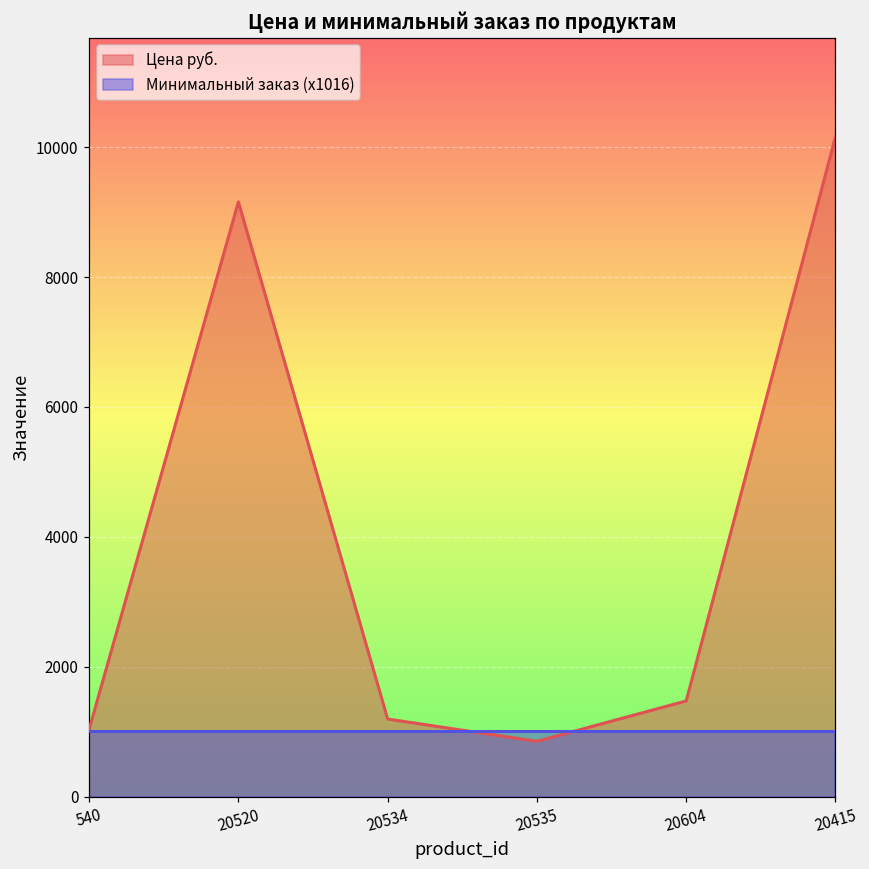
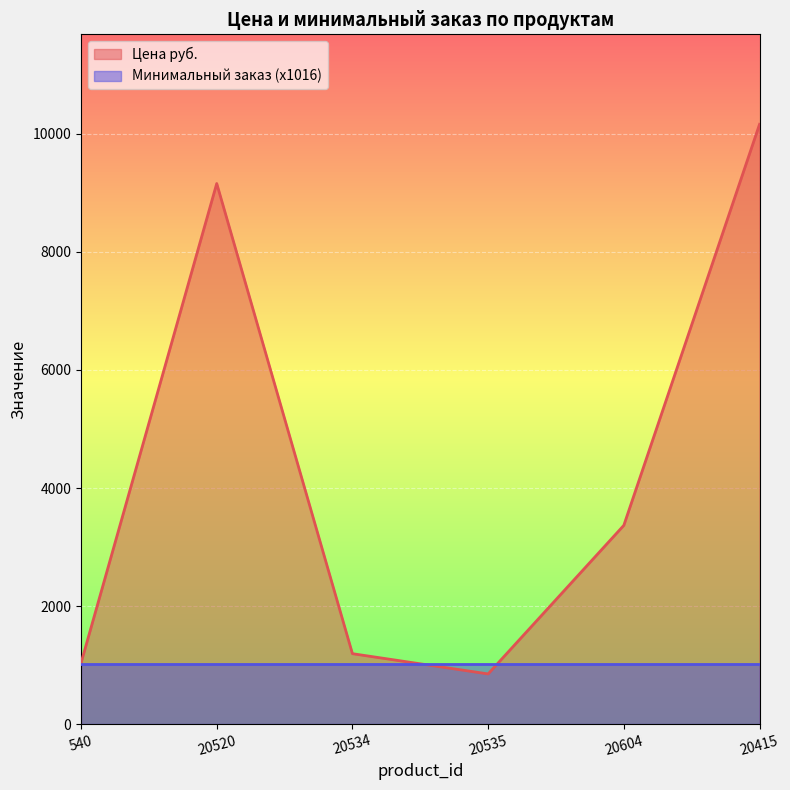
Цена руб., 20604: 1500 -> 3400
